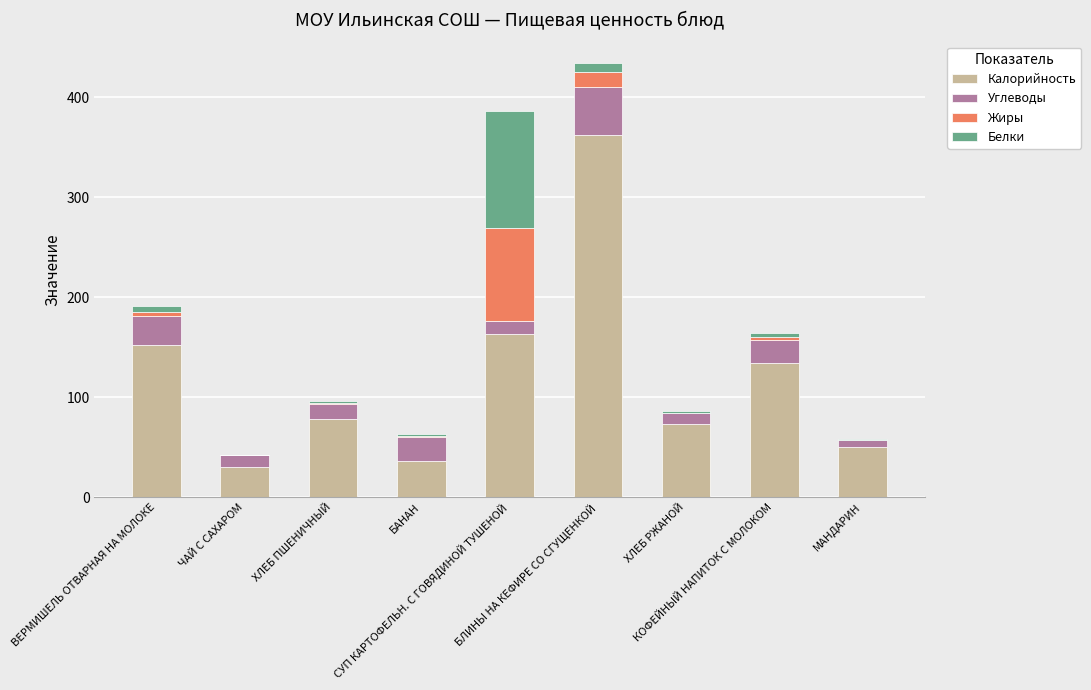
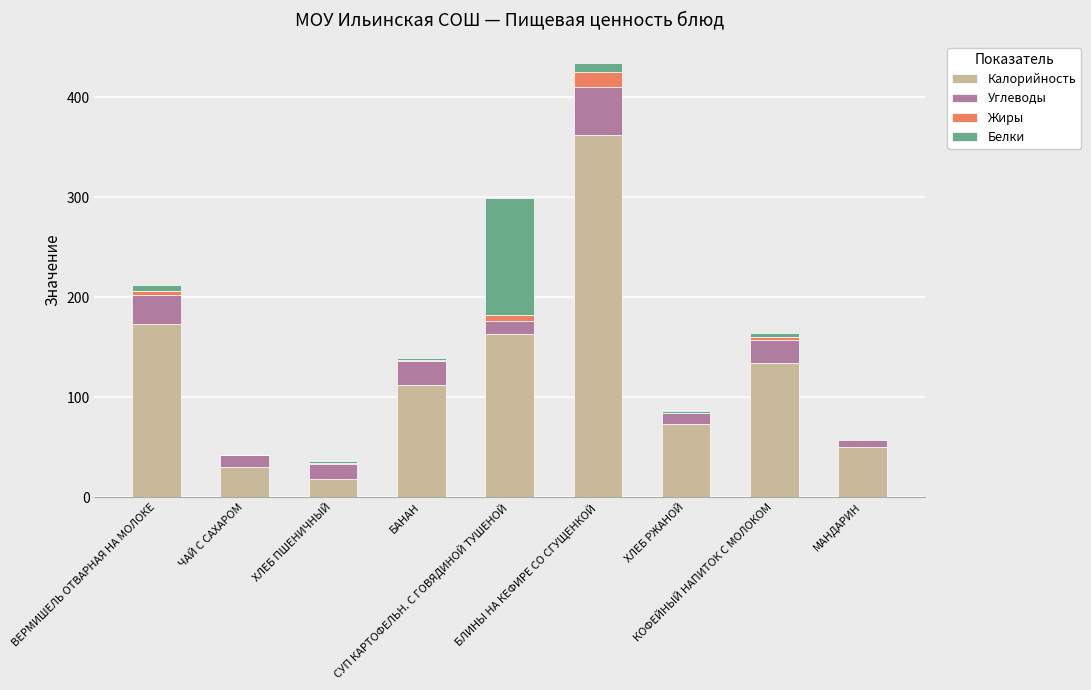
Калорийность, ВЕРМИШЕЛЬ ОТВАРНАЯ НА МОЛОКЕ: 150 -> 170
Калорийность, ХЛЕБ ПШЕНИЧНЫЙ: 80 -> 20
Калорийность, БАНАН: 40 -> 110
Жиры, СУП КАРТОФЕЛЬН. С ГОВЯДИНОЙ ТУШЕНОЙ: 90 -> 10
